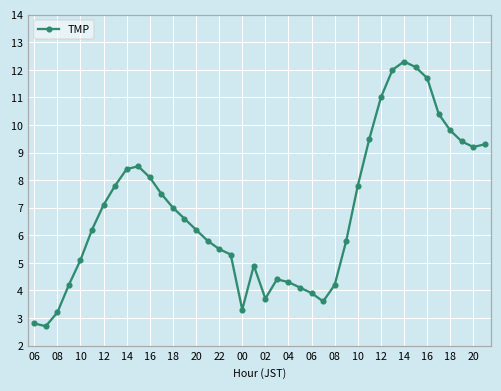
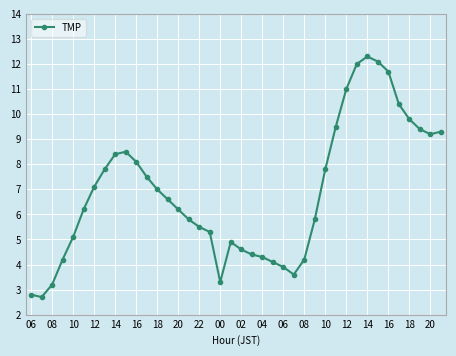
02: 3.7 -> 4.6
